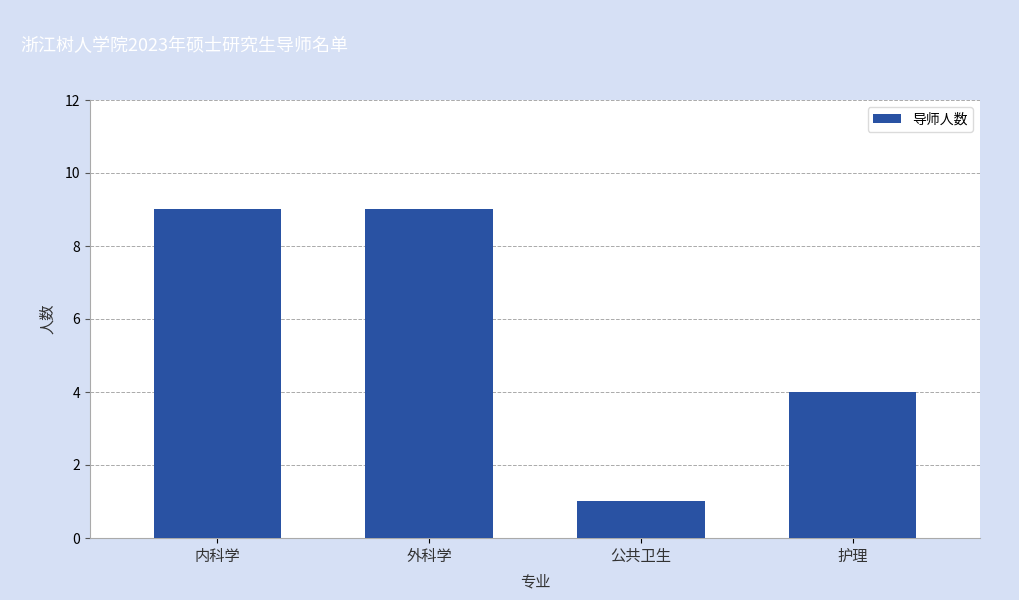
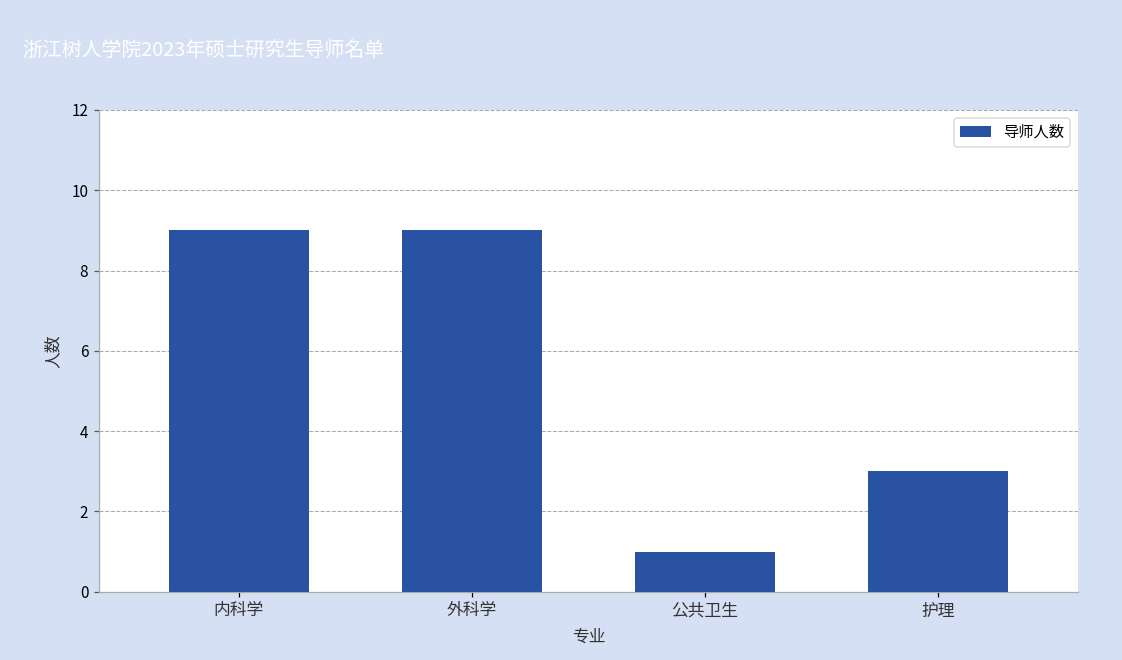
护理: 4 -> 3
